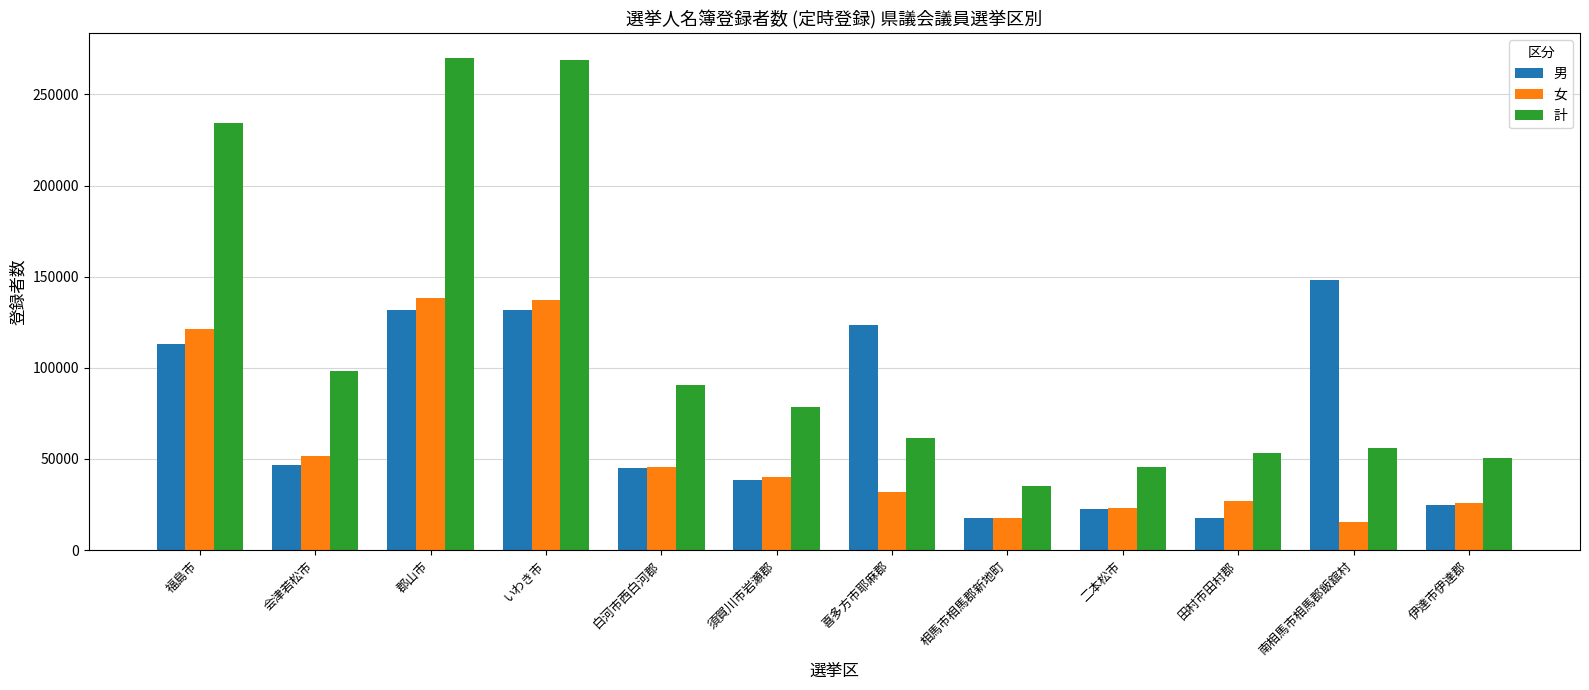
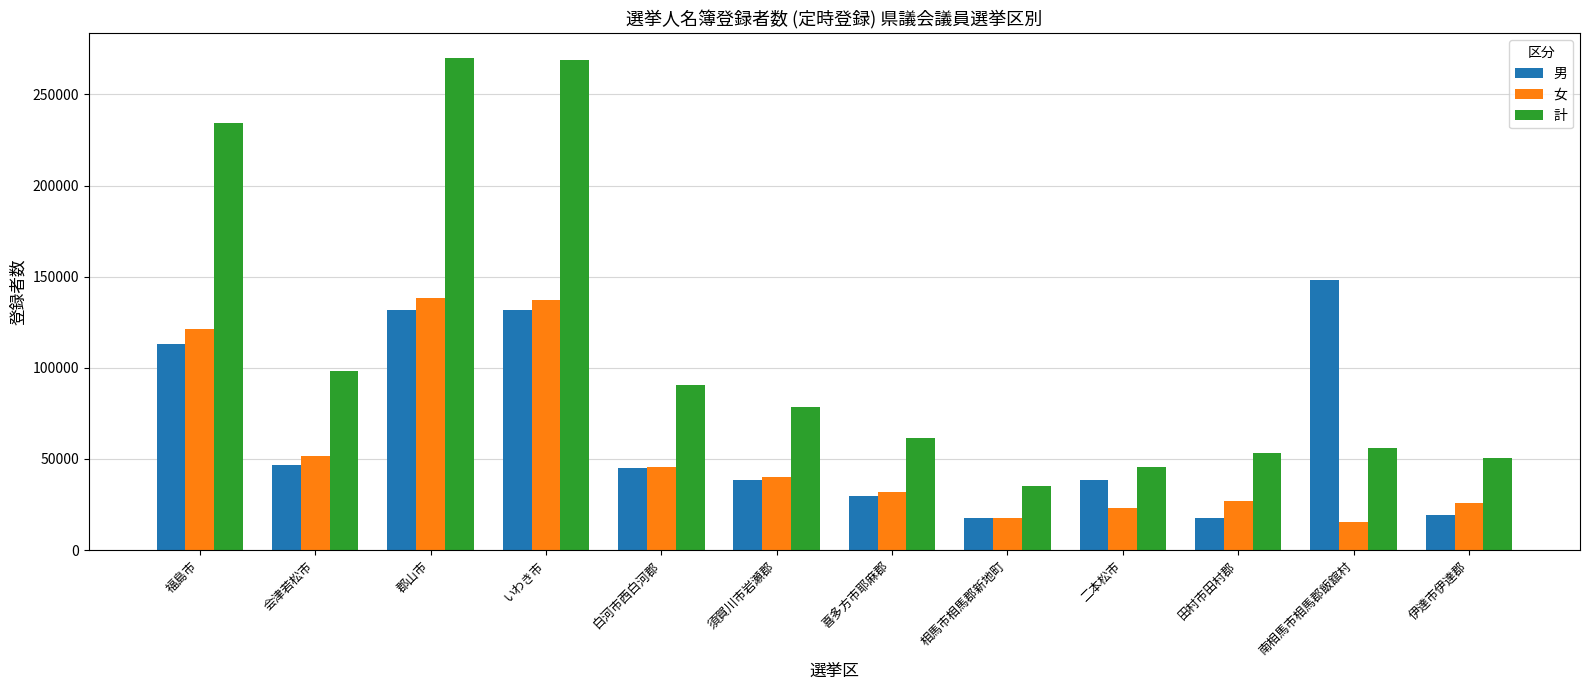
男, 喜多方市耶麻郡: 124000 -> 30000
男, 二本松市: 23000 -> 38000
男, 伊達市伊達郡: 25000 -> 19000
